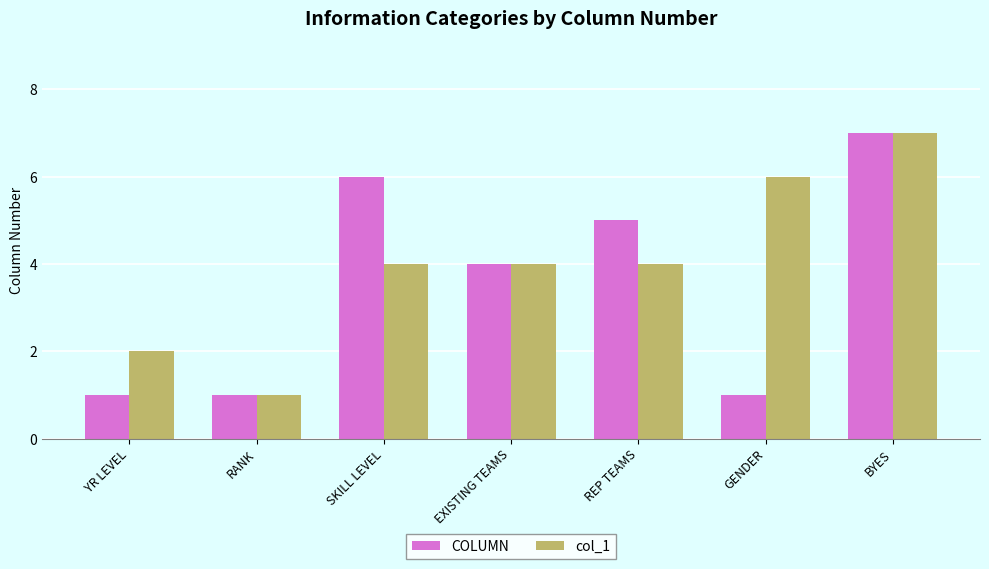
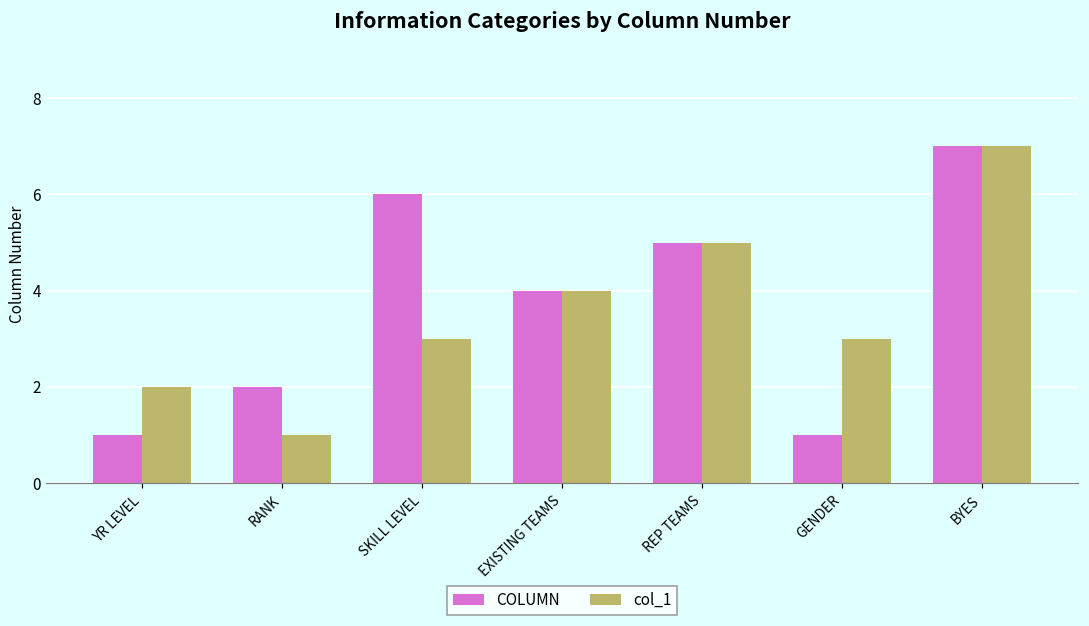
COLUMN, RANK: 1 -> 2
col_1, SKILL LEVEL: 4 -> 3
col_1, REP TEAMS: 4 -> 5
col_1, GENDER: 6 -> 3
